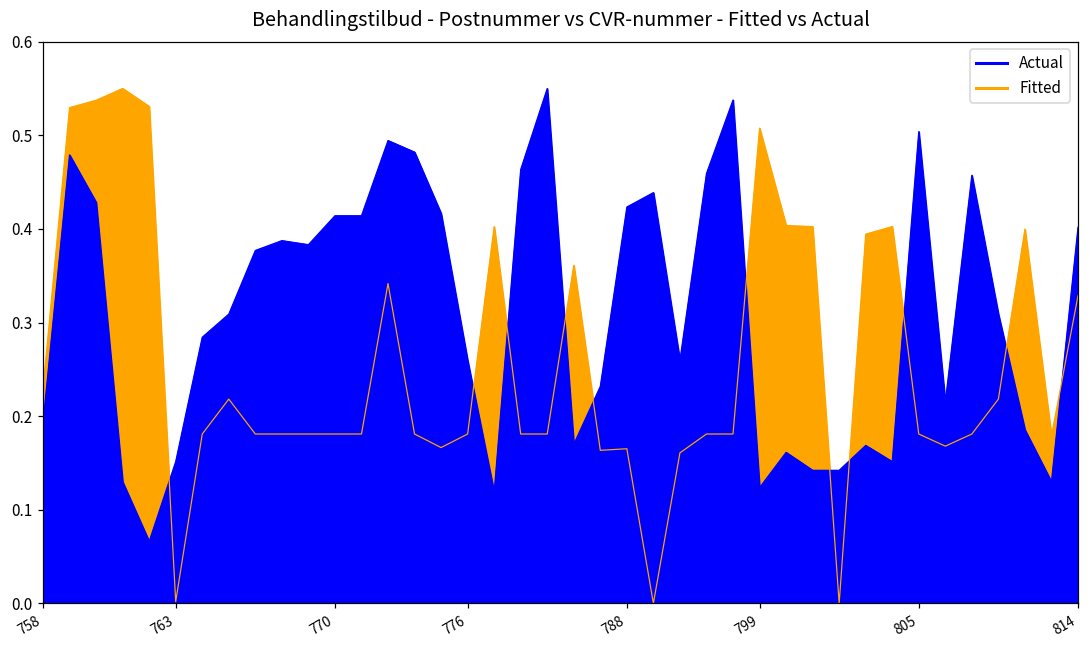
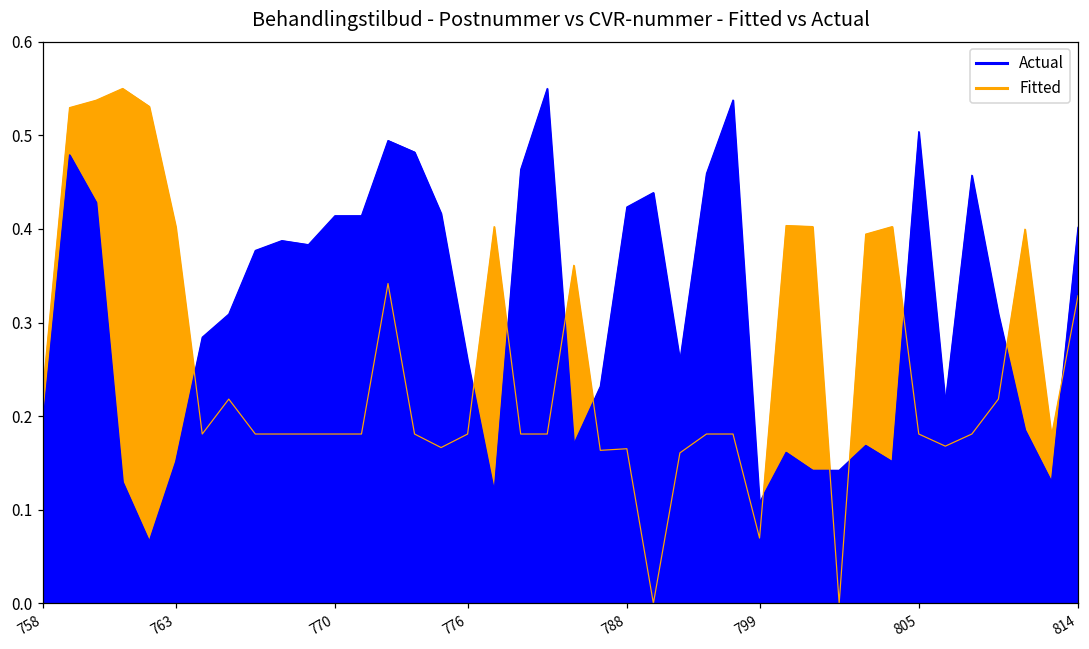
Fitted, 763: 0.00 -> 0.40
Fitted, 799: 0.51 -> 0.07
Actual, 799: 0.12 -> 0.11
